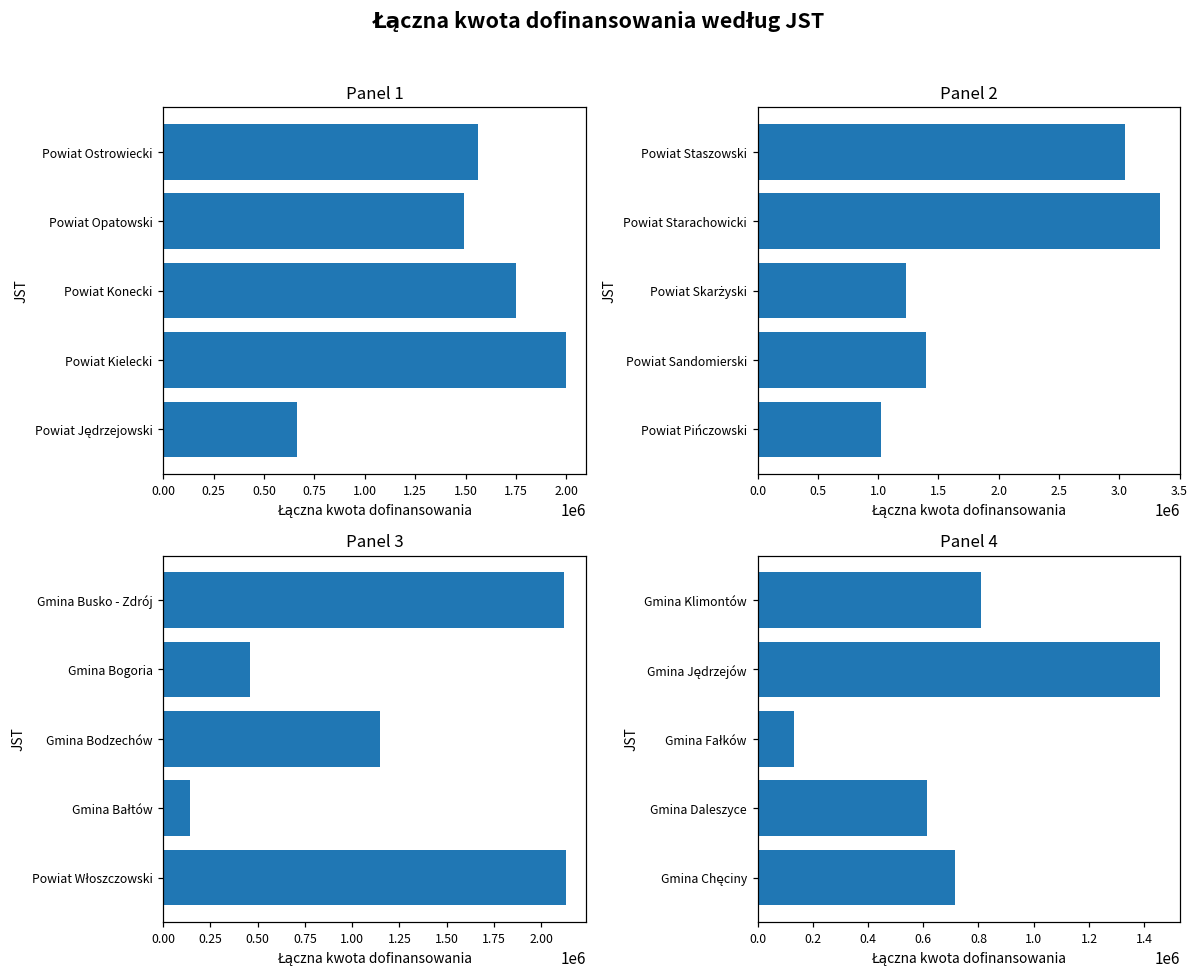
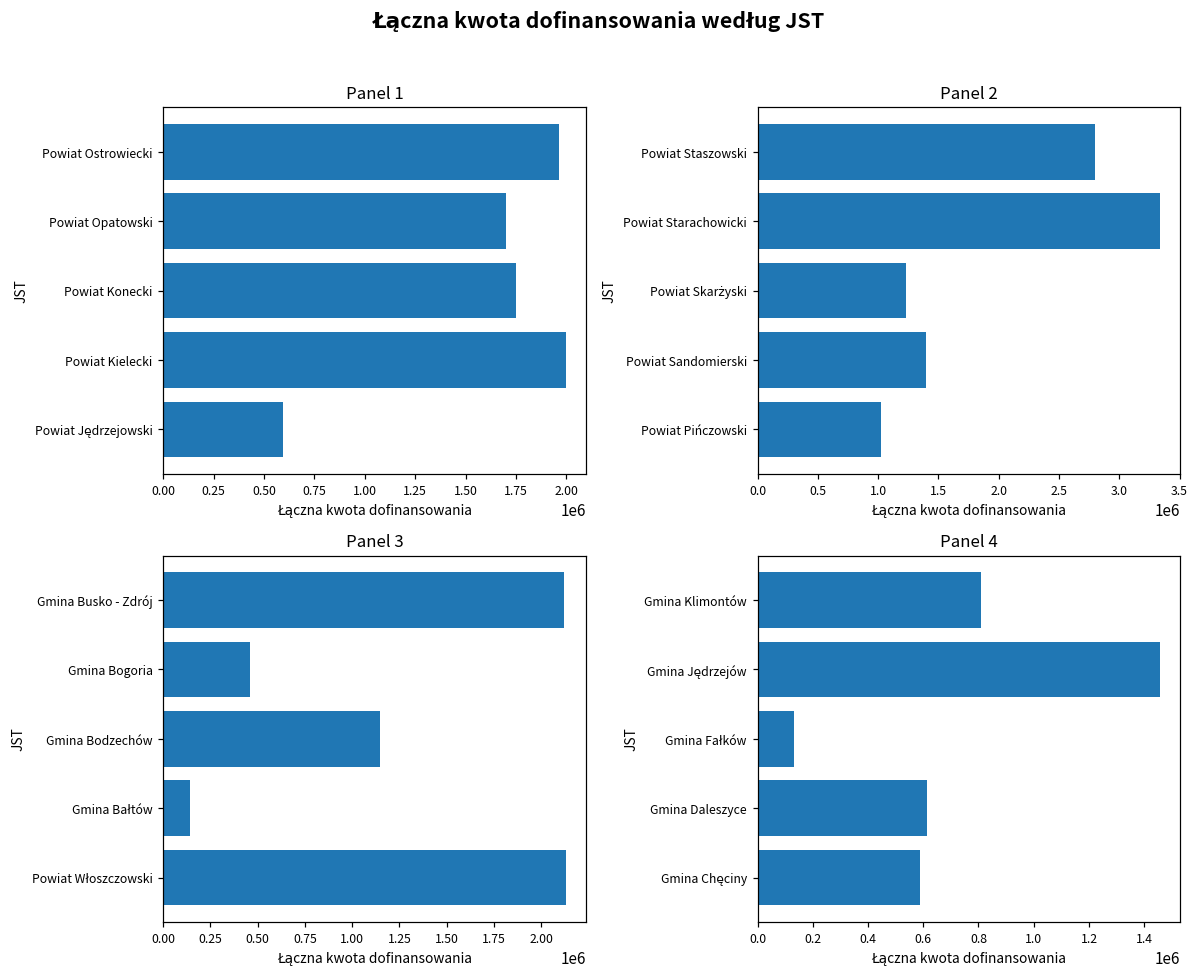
Panel 1, Powiat Ostrowiecki: 1560000 -> 1960000
Panel 1, Powiat Opatowski: 1490000 -> 1700000
Panel 1, Powiat Jędrzejowski: 660000 -> 590000
Panel 2, Powiat Staszowski: 3040000 -> 2800000
Panel 4, Gmina Chęciny: 710000 -> 590000
